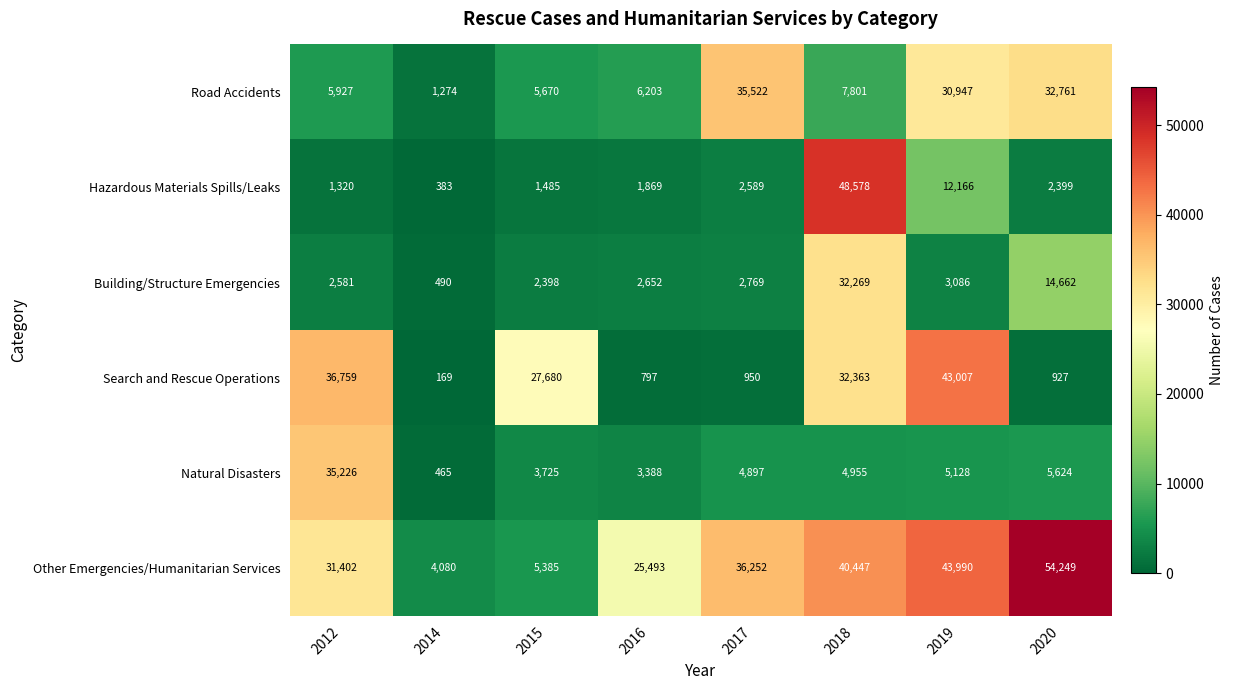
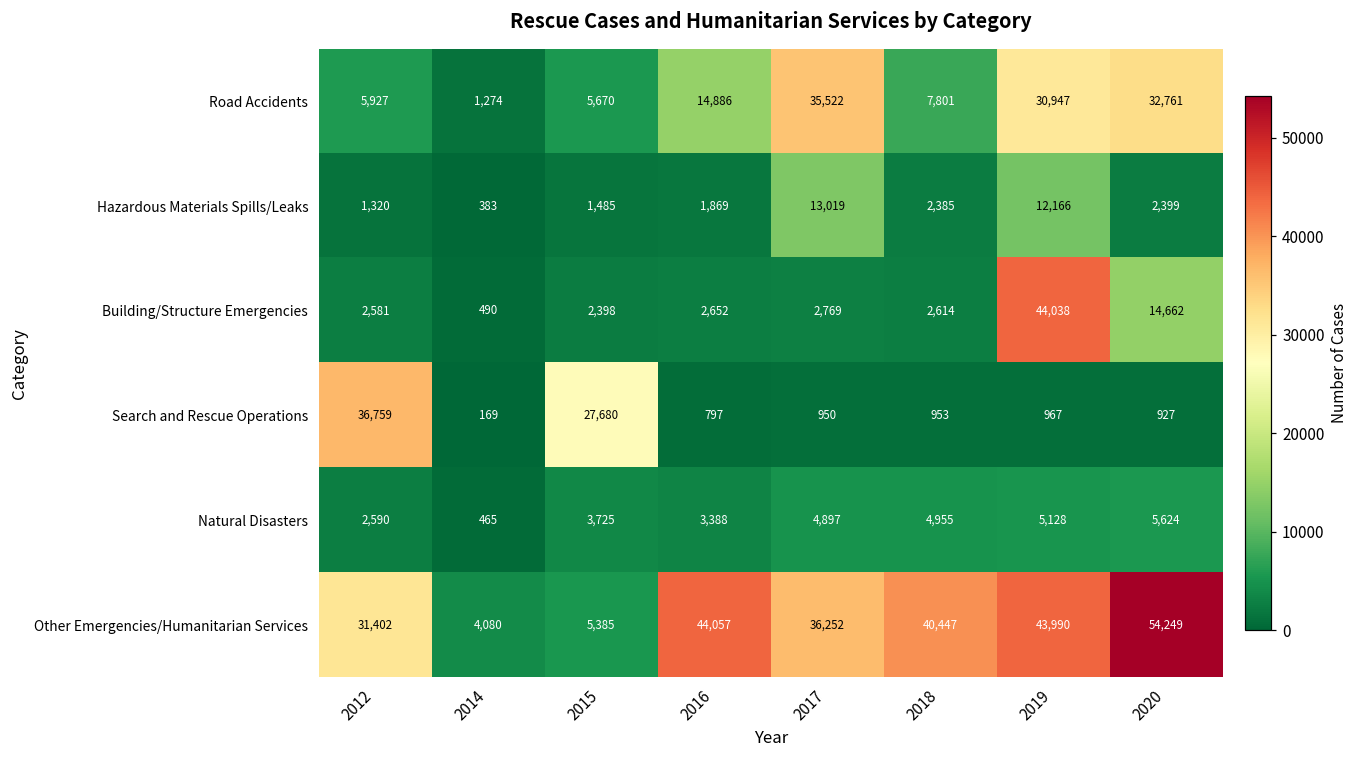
Road Accidents, 2016: 6,203 -> 14,886
Hazardous Materials Spills/Leaks, 2017: 2,589 -> 13,019
Hazardous Materials Spills/Leaks, 2018: 48,578 -> 2,385
Building/Structure Emergencies, 2018: 32,269 -> 2,614
Building/Structure Emergencies, 2019: 3,086 -> 44,038
Search and Rescue Operations, 2018: 32,363 -> 953
Search and Rescue Operations, 2019: 43,007 -> 967
Natural Disasters, 2012: 35,226 -> 2,590
Other Emergencies/Humanitarian Services, 2016: 25,493 -> 44,057
